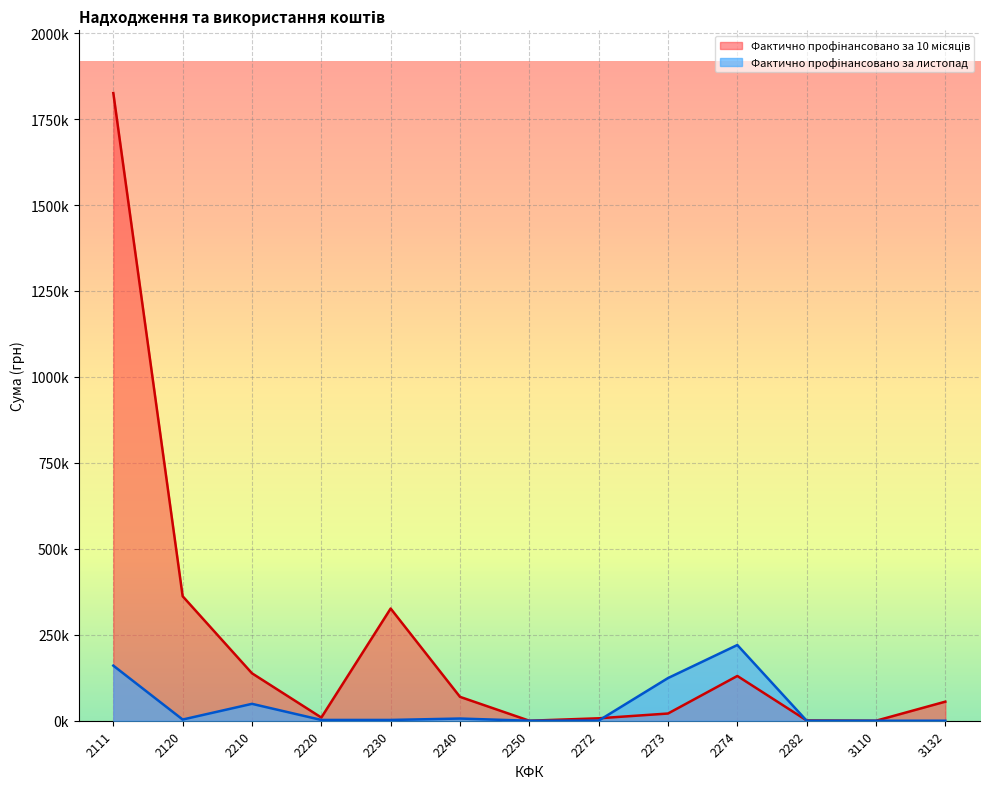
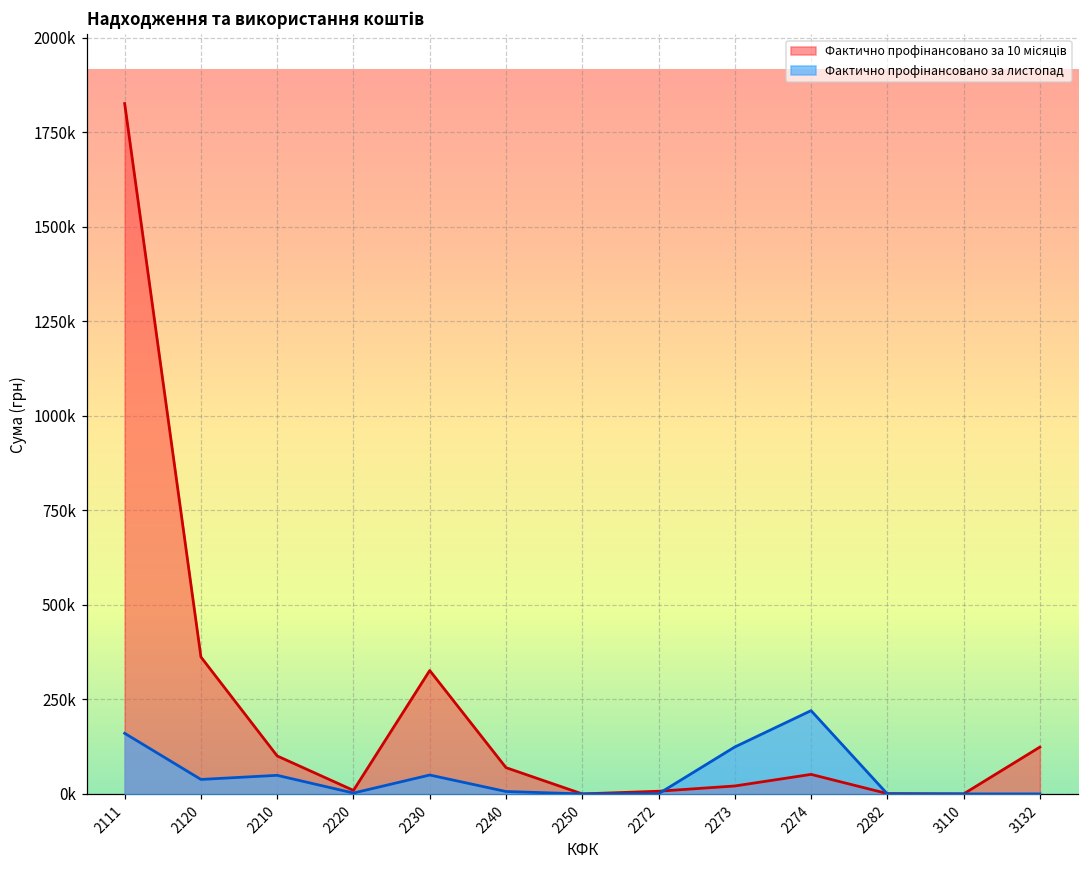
Фактично профінансовано за листопад, 2120: 0 -> 40000
Фактично профінансовано за 10 місяців, 2210: 140000 -> 100000
Фактично профінансовано за листопад, 2230: 0 -> 50000
Фактично профінансовано за 10 місяців, 2274: 130000 -> 50000
Фактично профінансовано за 10 місяців, 3132: 60000 -> 120000
